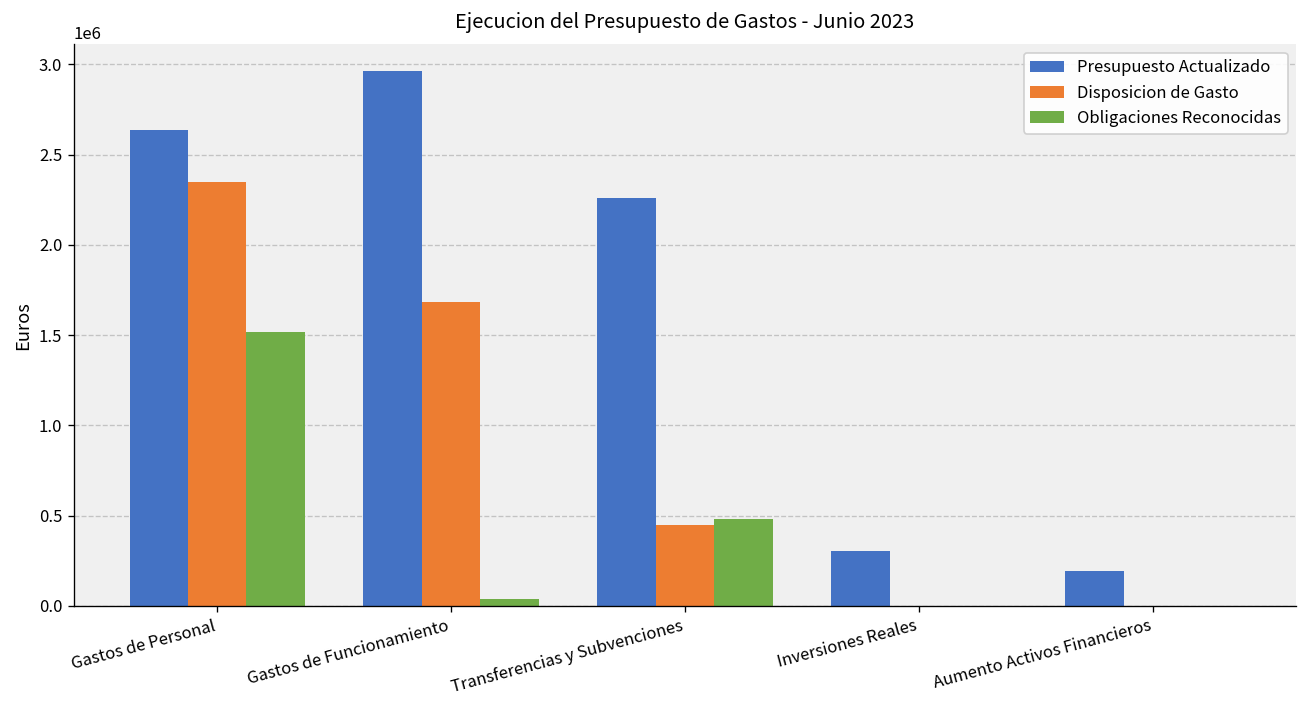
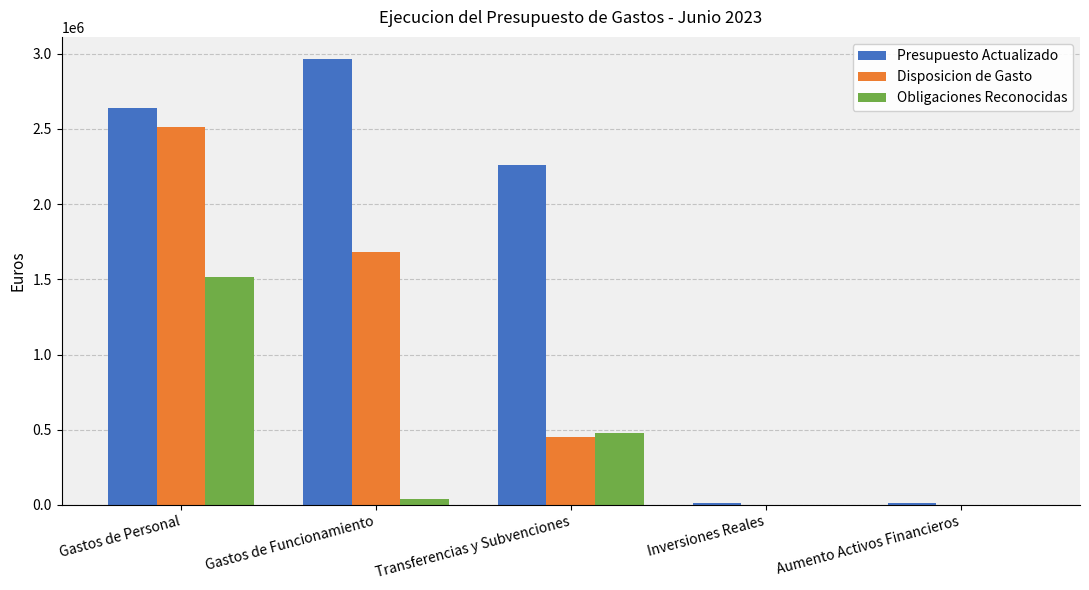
Disposicion de Gasto, Gastos de Personal: 2350000 -> 2510000
Presupuesto Actualizado, Inversiones Reales: 300000 -> 10000
Presupuesto Actualizado, Aumento Activos Financieros: 190000 -> 10000
